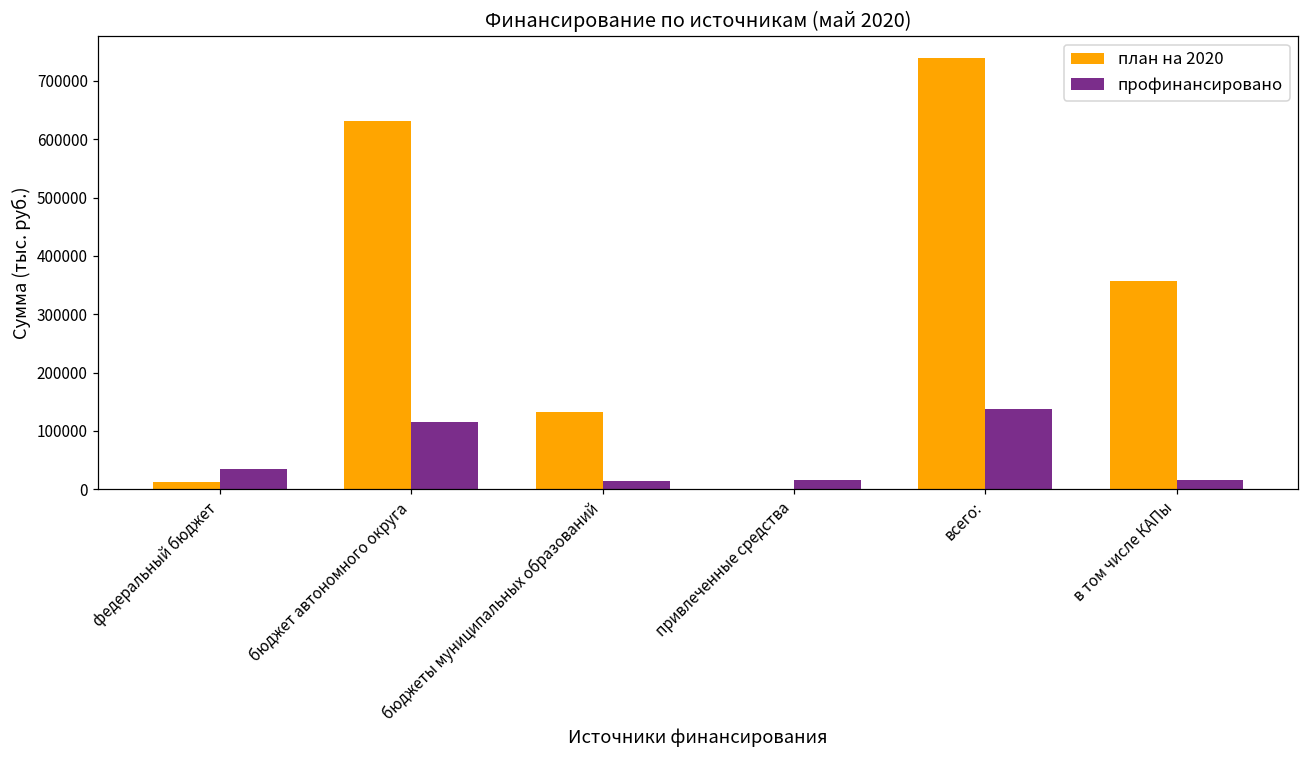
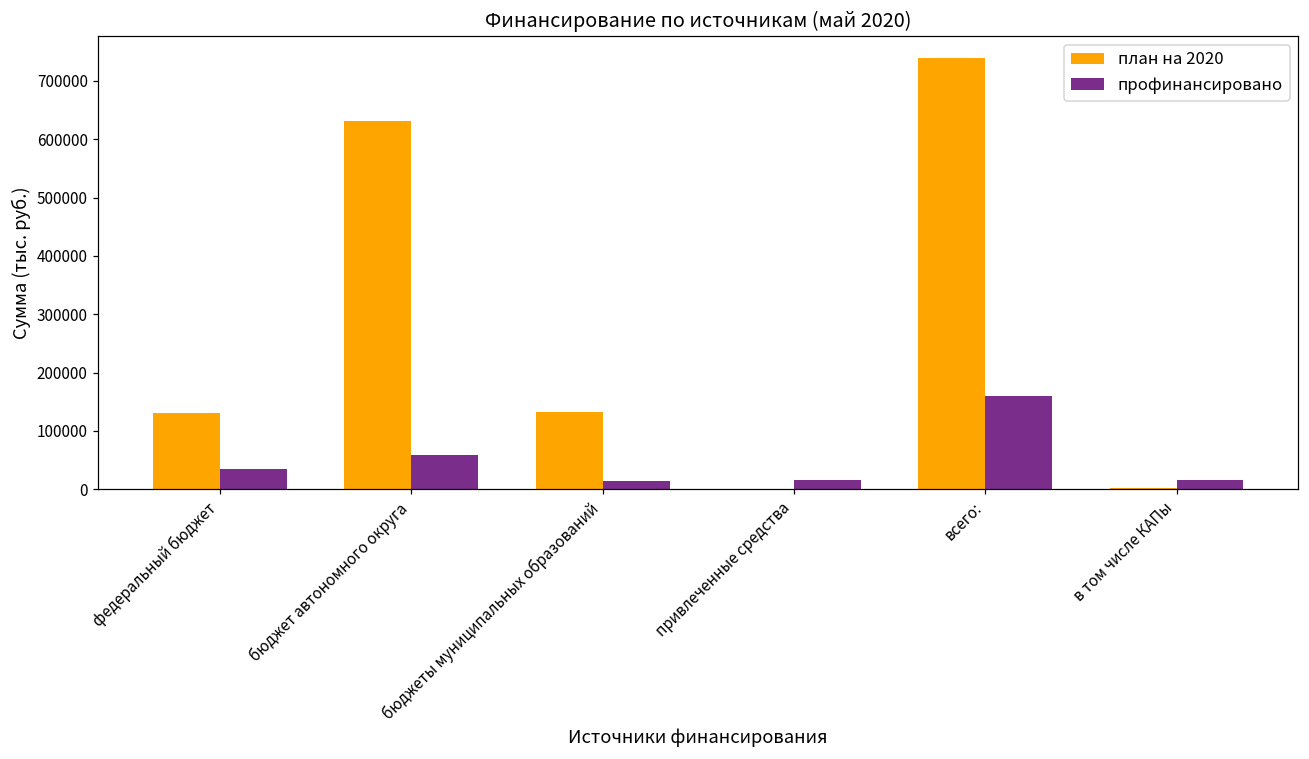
план на 2020, федеральный бюджет: 10000 -> 130000
профинансировано, бюджет автономного округа: 110000 -> 60000
профинансировано, всего:: 140000 -> 160000
план на 2020, в том числе КАПы: 360000 -> 0
